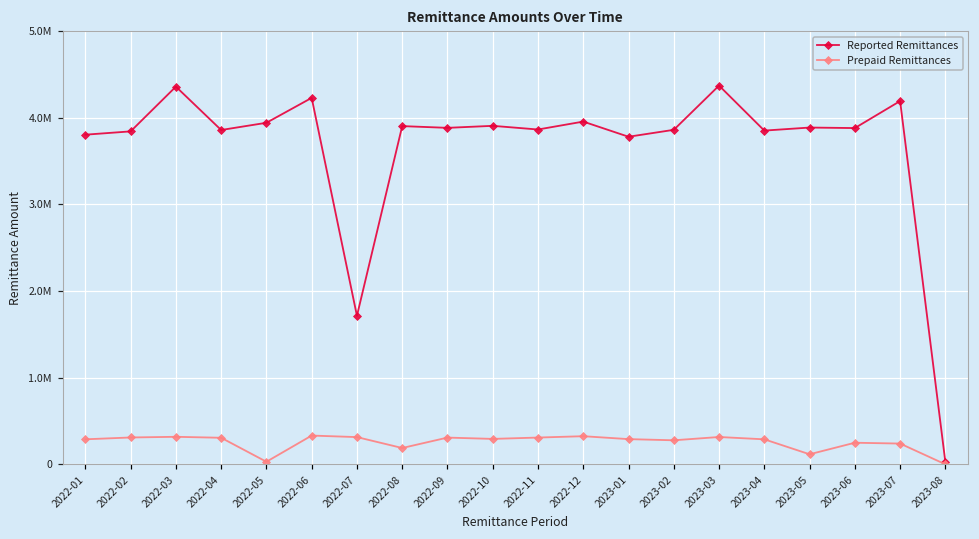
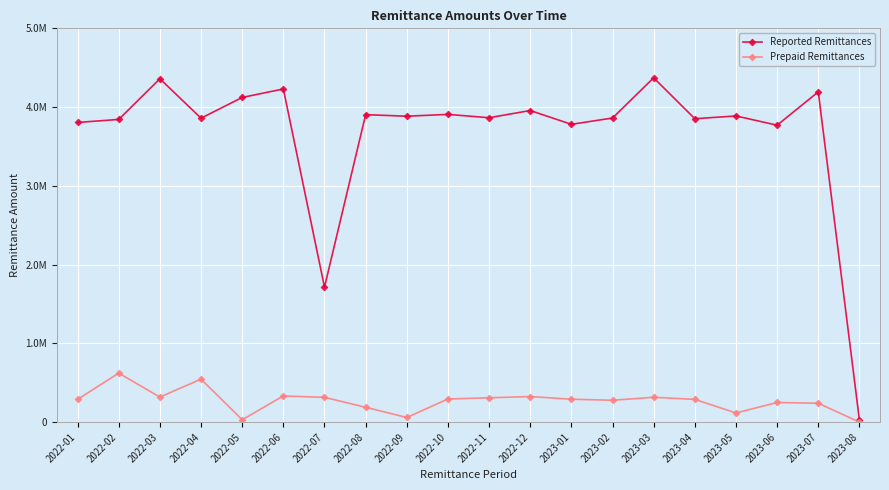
Prepaid Remittances, 2022-02: 300000 -> 600000
Prepaid Remittances, 2022-04: 300000 -> 500000
Reported Remittances, 2022-05: 3900000 -> 4100000
Prepaid Remittances, 2022-09: 300000 -> 100000
Reported Remittances, 2023-06: 3900000 -> 3800000
